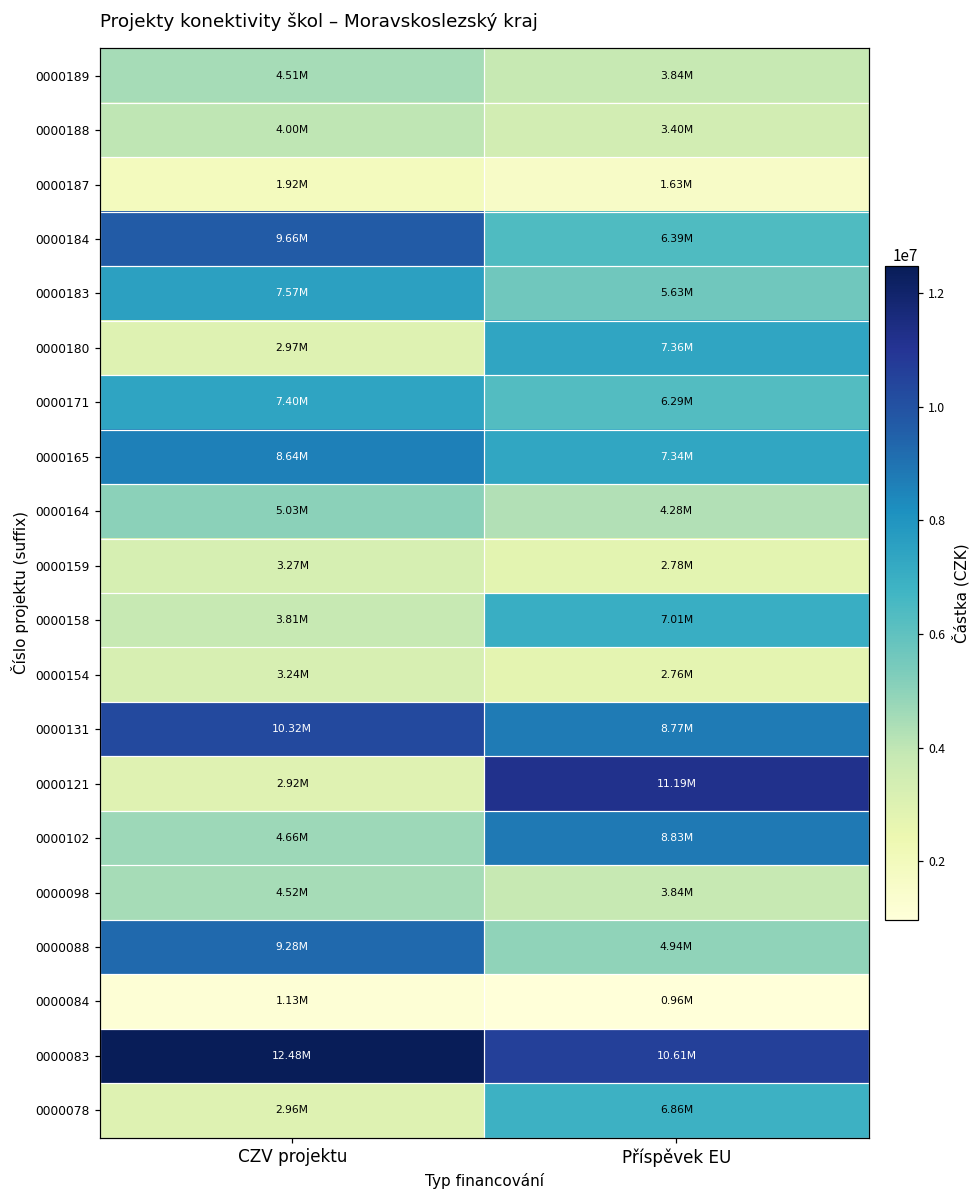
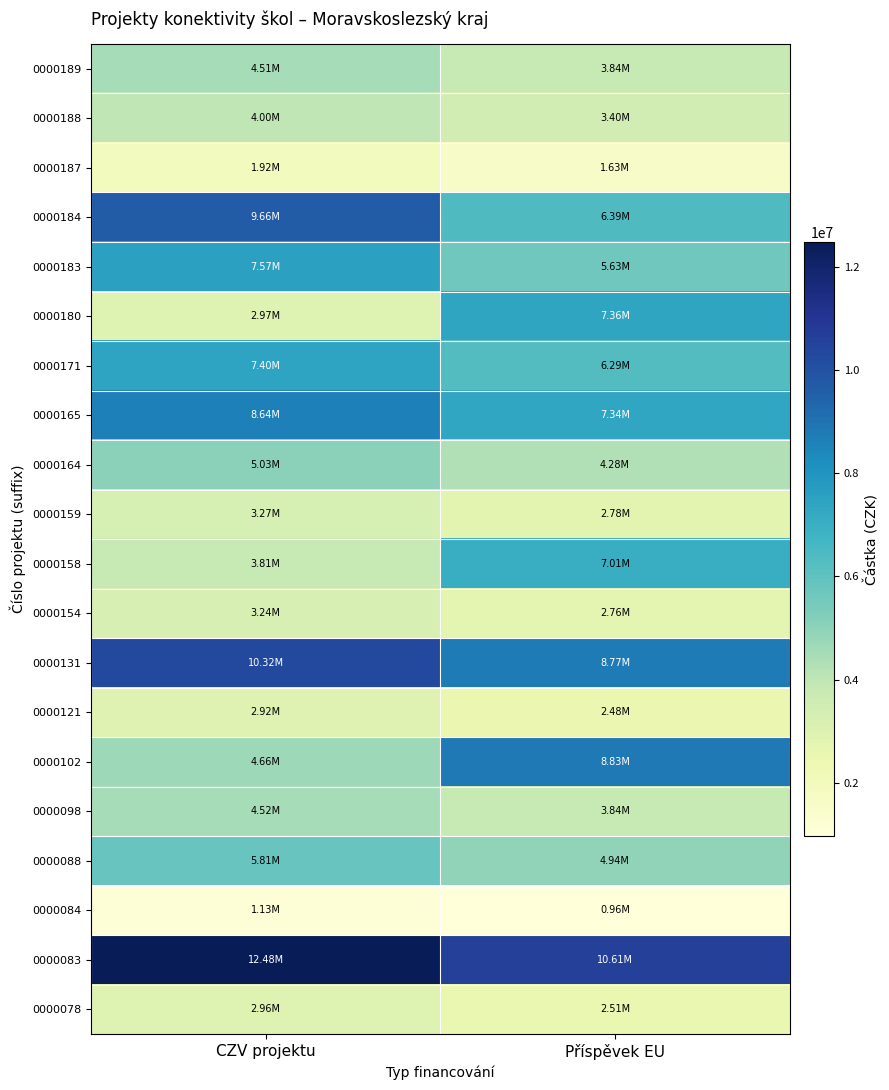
0000121, Příspěvek EU: 11.19M -> 2.48M
0000088, CZV projektu: 9.28M -> 5.81M
0000078, Příspěvek EU: 6.86M -> 2.51M
